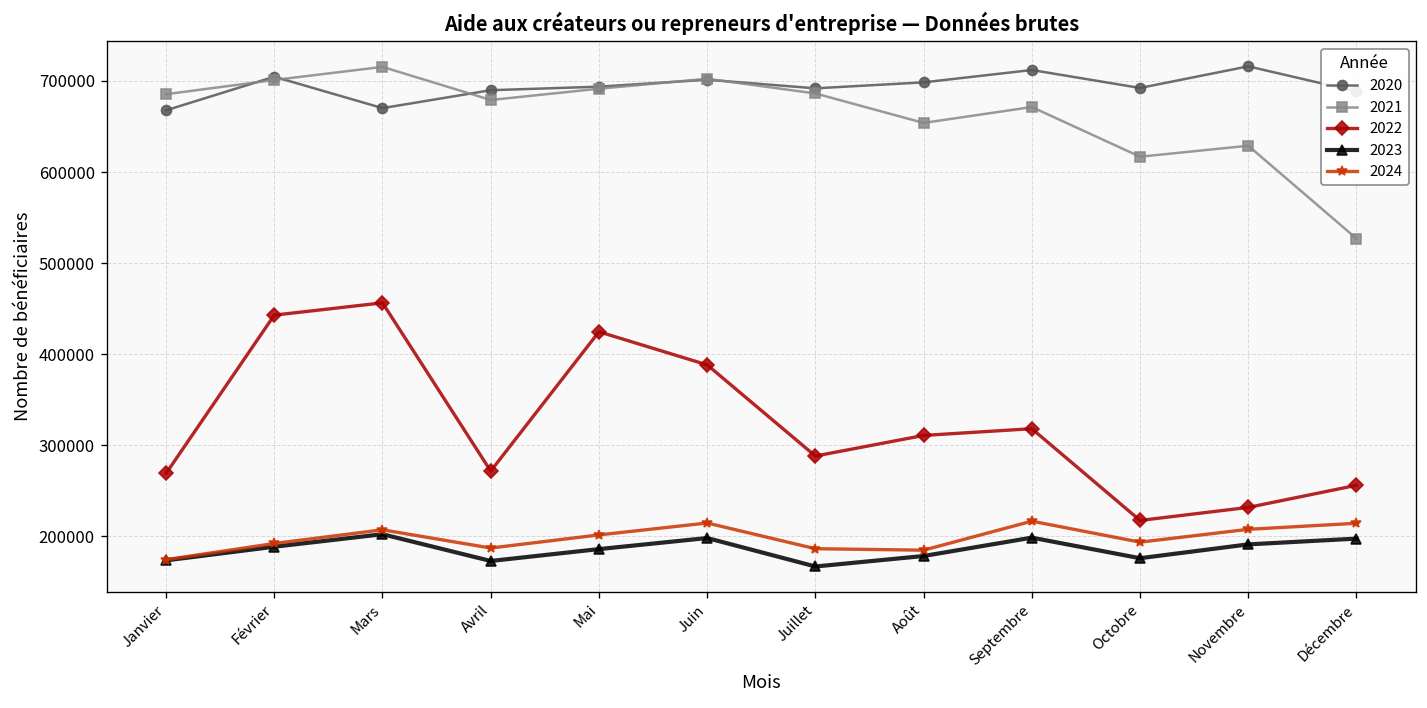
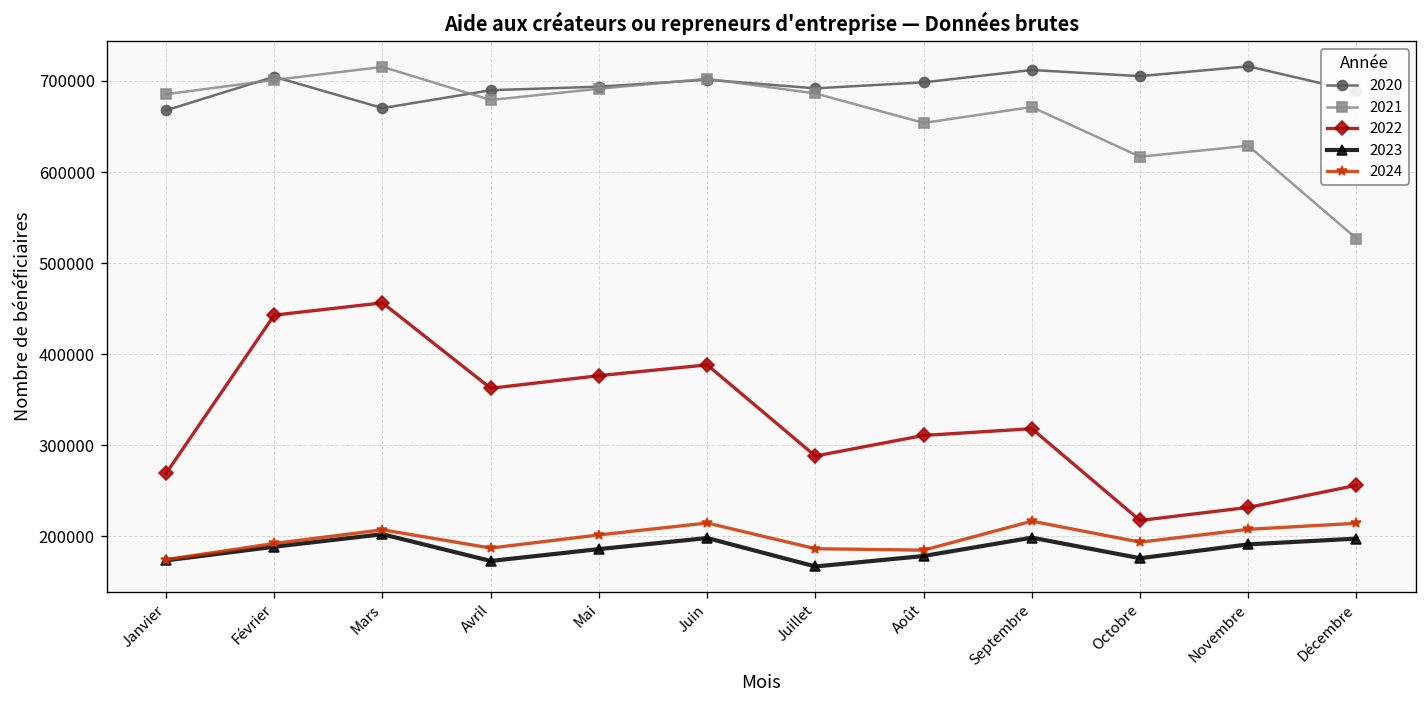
2022, Avril: 270000 -> 360000
2022, Mai: 420000 -> 380000
2020, Octobre: 690000 -> 710000
